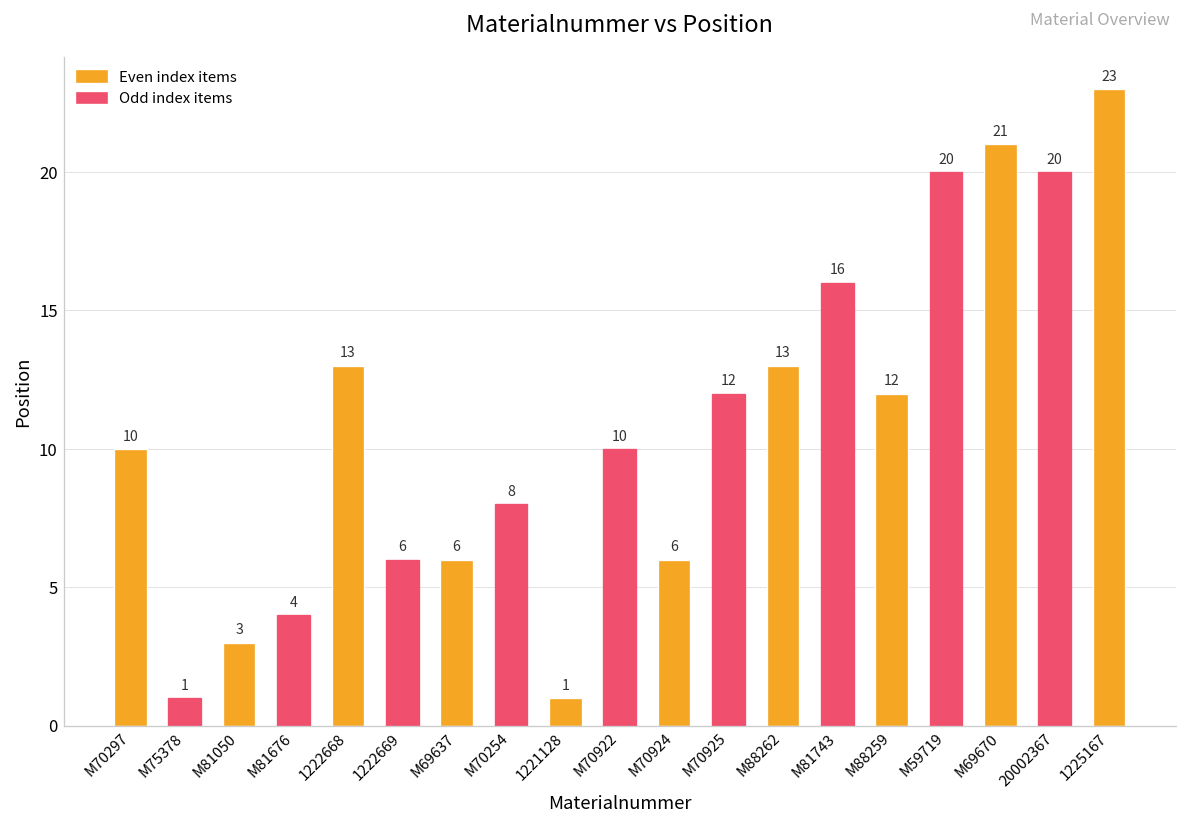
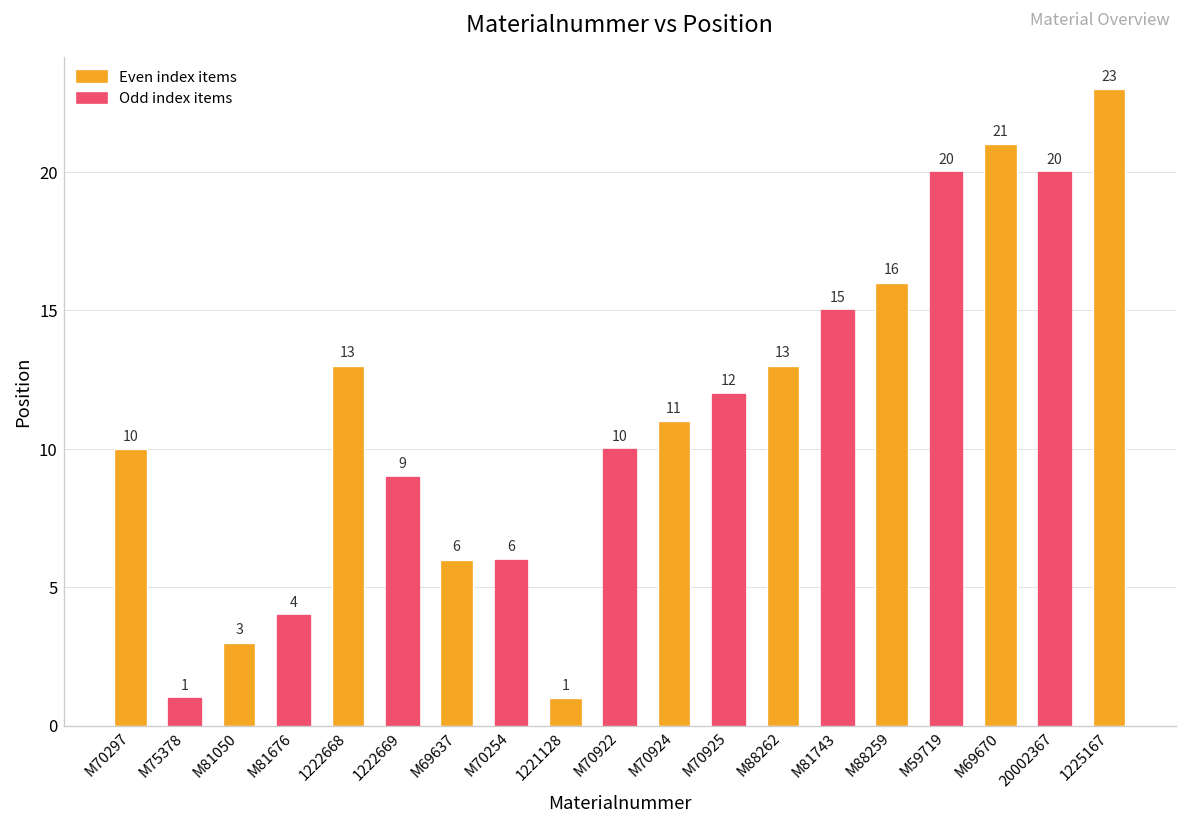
1222669: 6 -> 9
M70254: 8 -> 6
M70924: 6 -> 11
M81743: 16 -> 15
M88259: 12 -> 16
